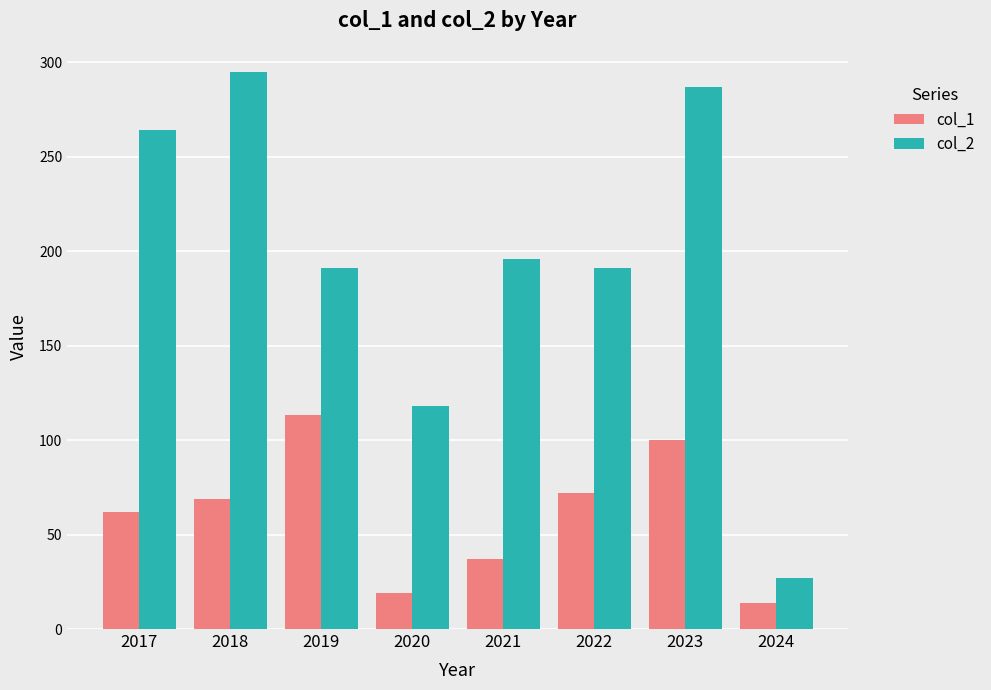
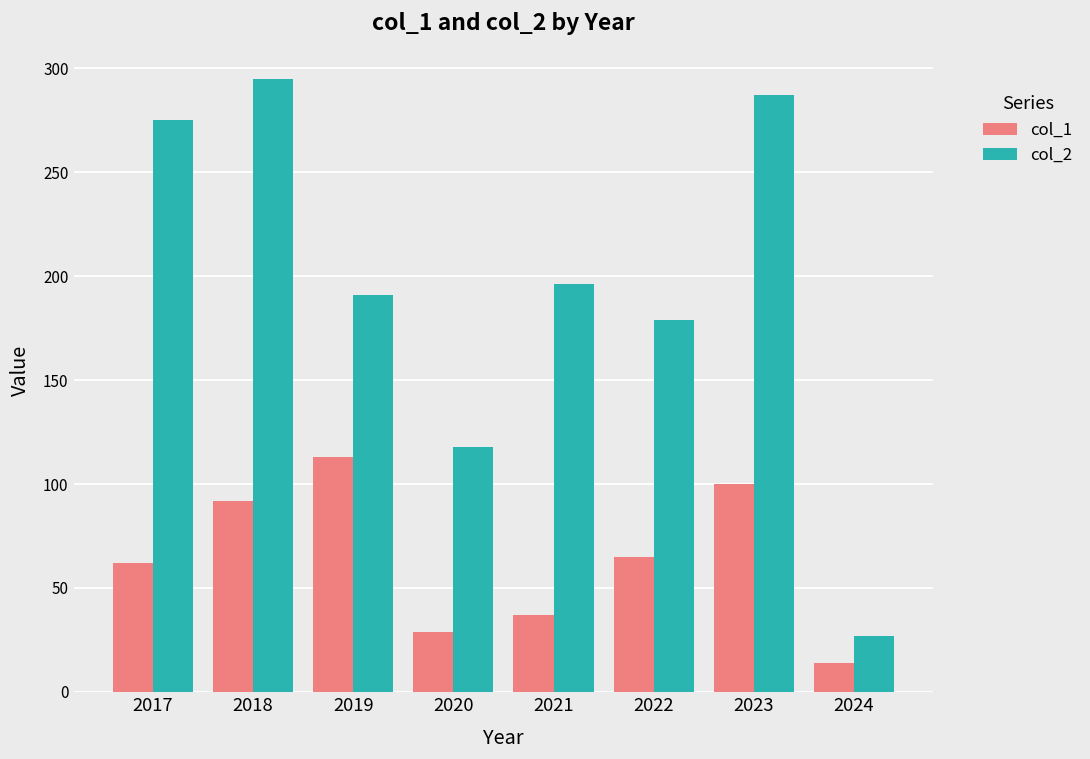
col_2, 2017: 264 -> 275
col_1, 2018: 69 -> 92
col_1, 2020: 19 -> 29
col_1, 2022: 72 -> 65
col_2, 2022: 191 -> 179
